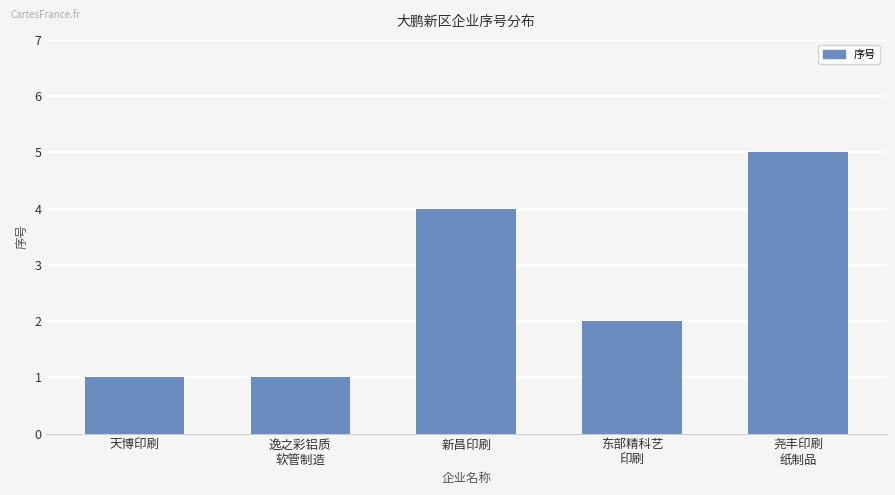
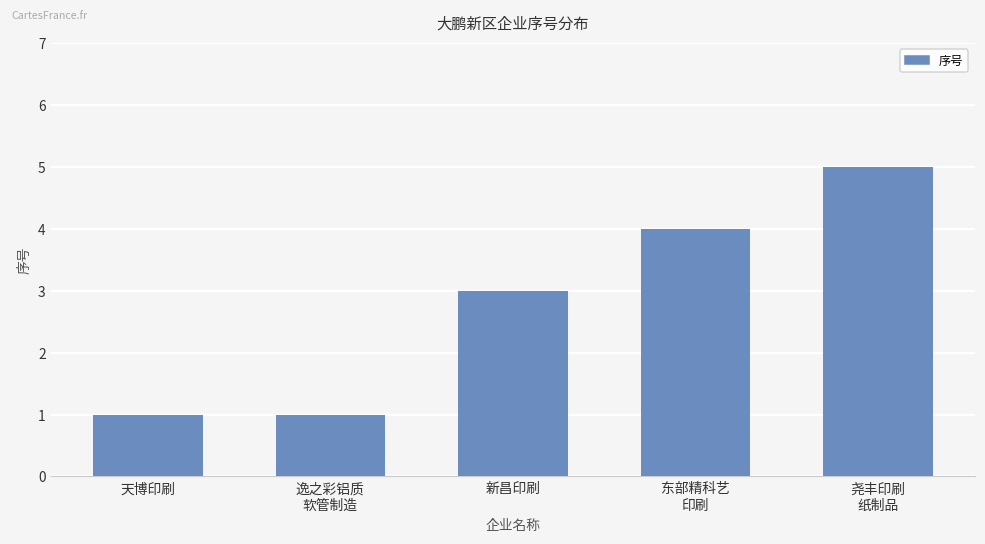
新昌印刷: 4 -> 3
东部精科艺 印刷: 2 -> 4
